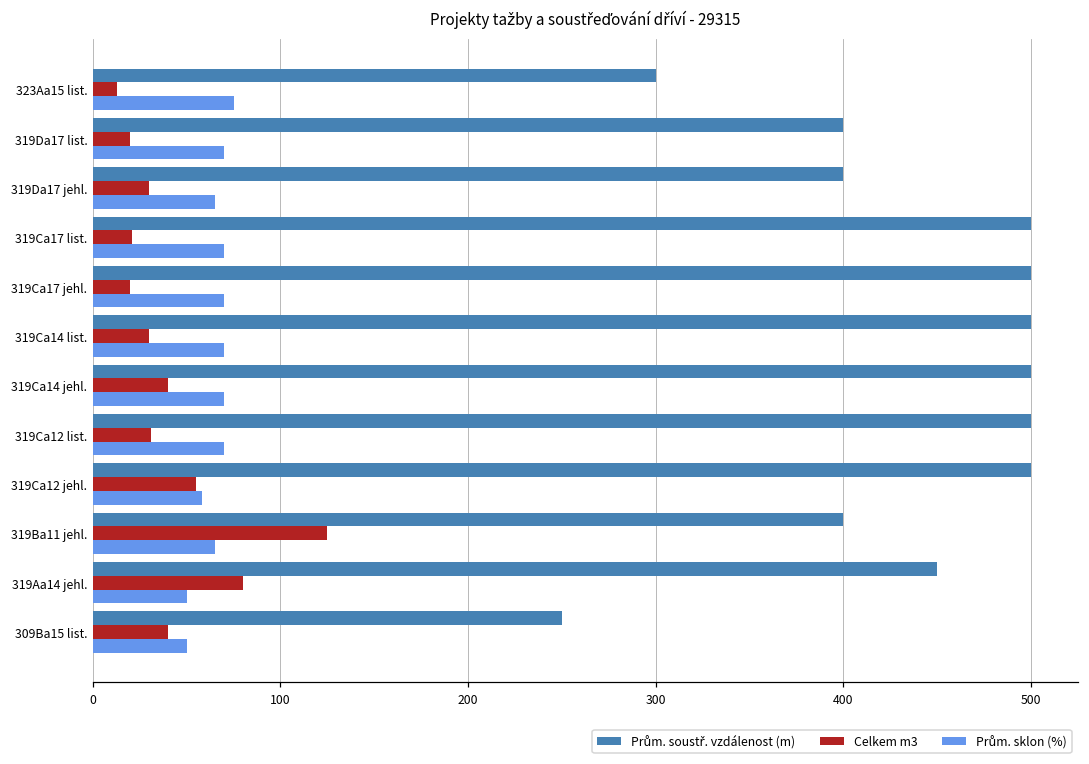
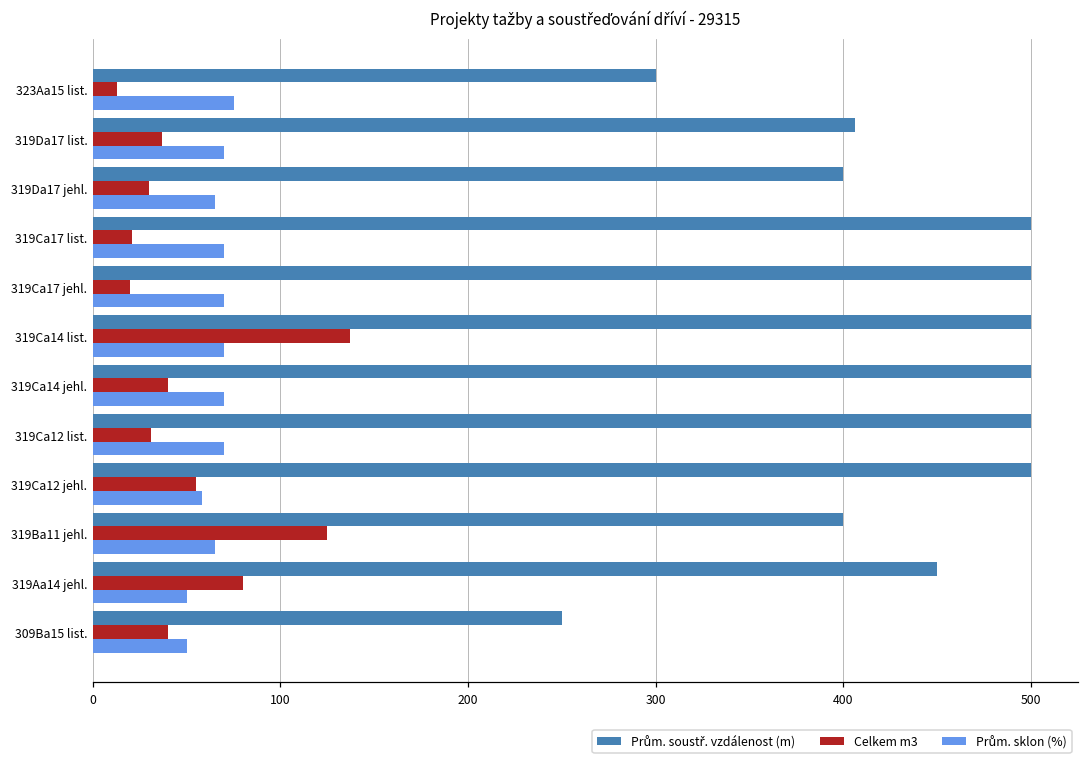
Prům. soustř. vzdálenost (m), 319Da17 list.: 400 -> 406
Celkem m3, 319Da17 list.: 20 -> 37
Celkem m3, 319Ca14 list.: 30 -> 137
